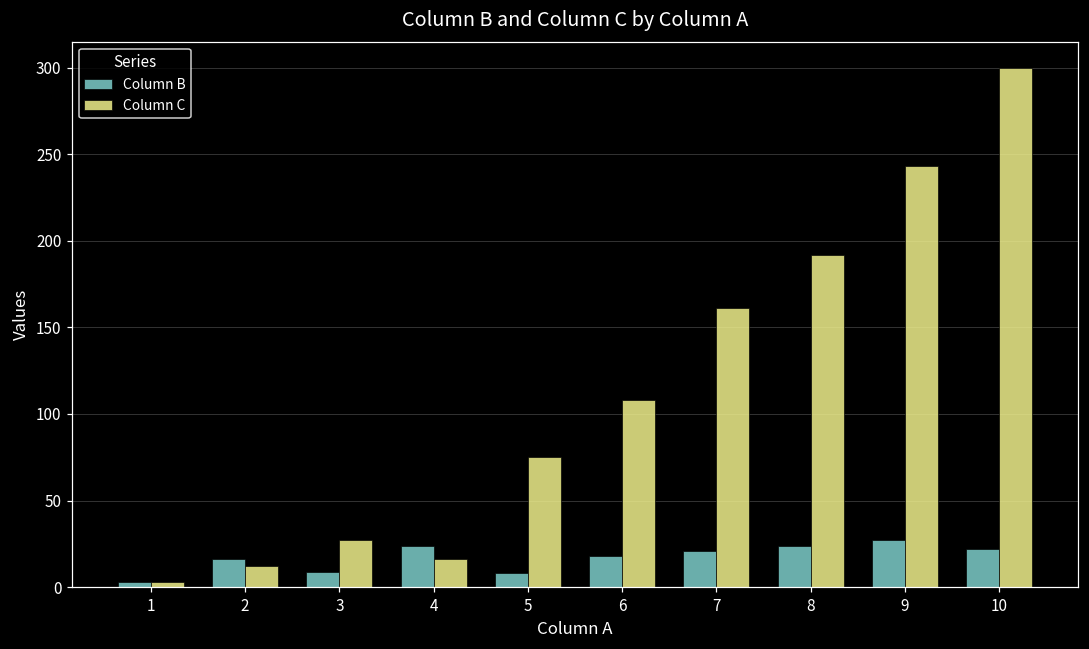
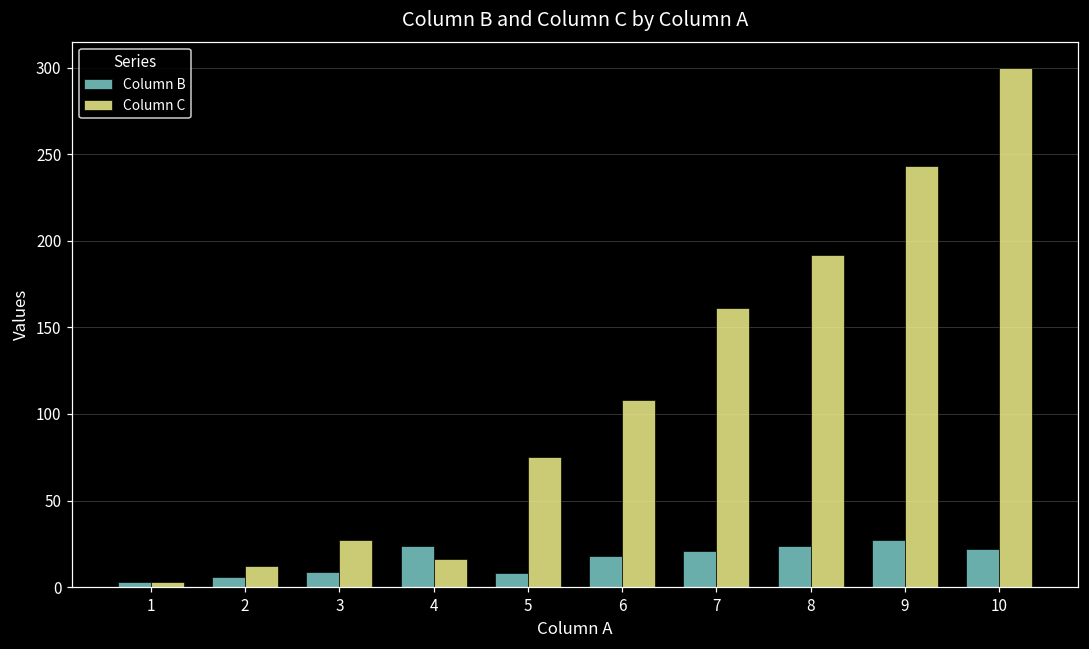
Column B, 2: 16 -> 6
